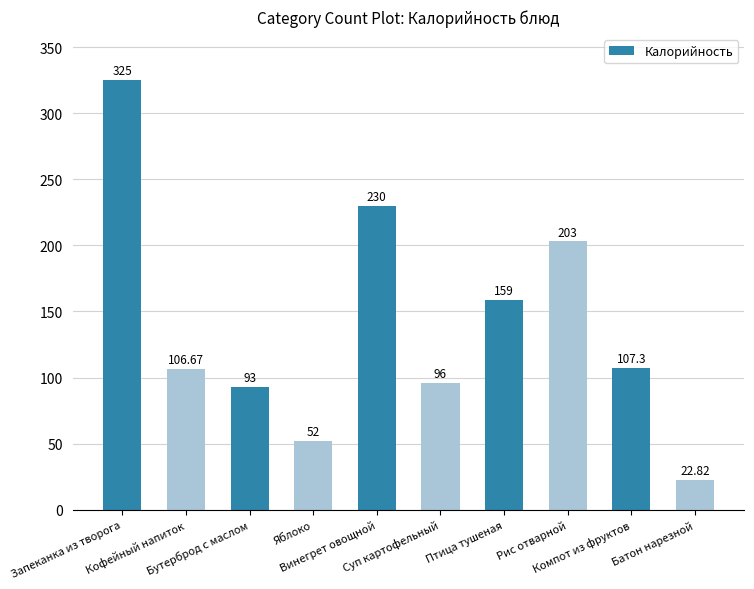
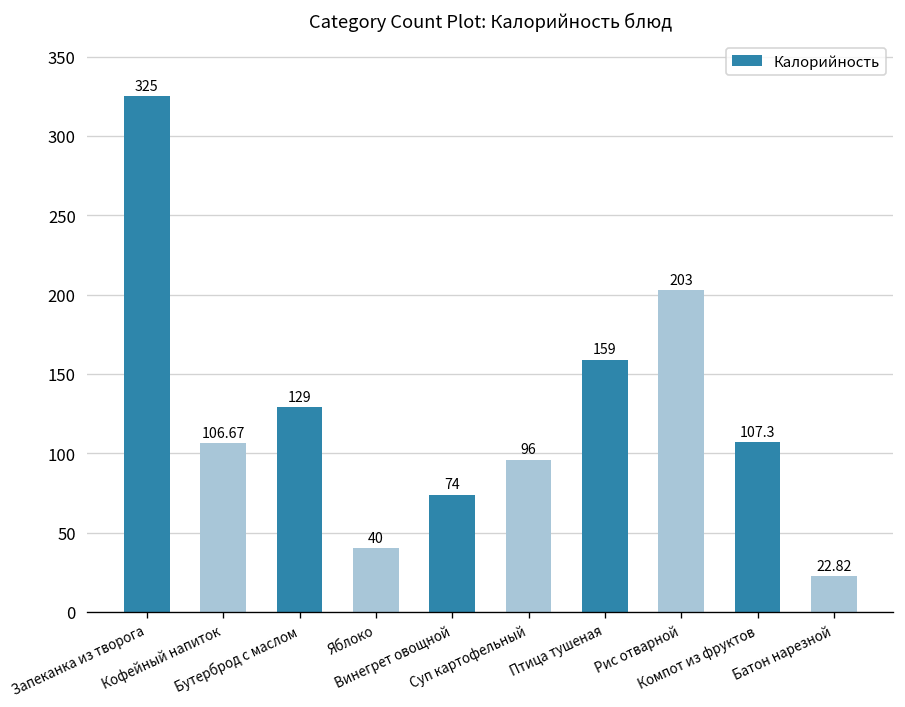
Бутерброд с маслом: 93 -> 129
Яблоко: 52 -> 40
Винегрет овощной: 230 -> 74
